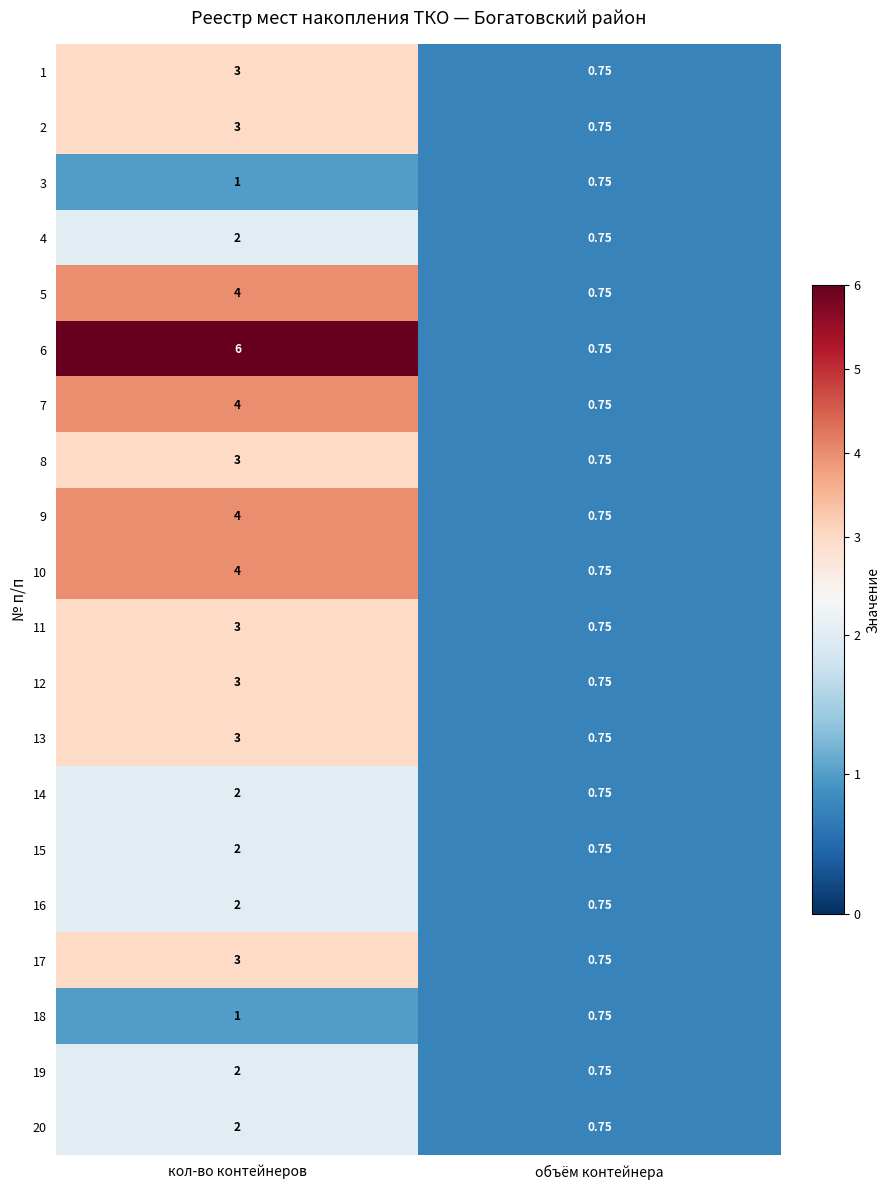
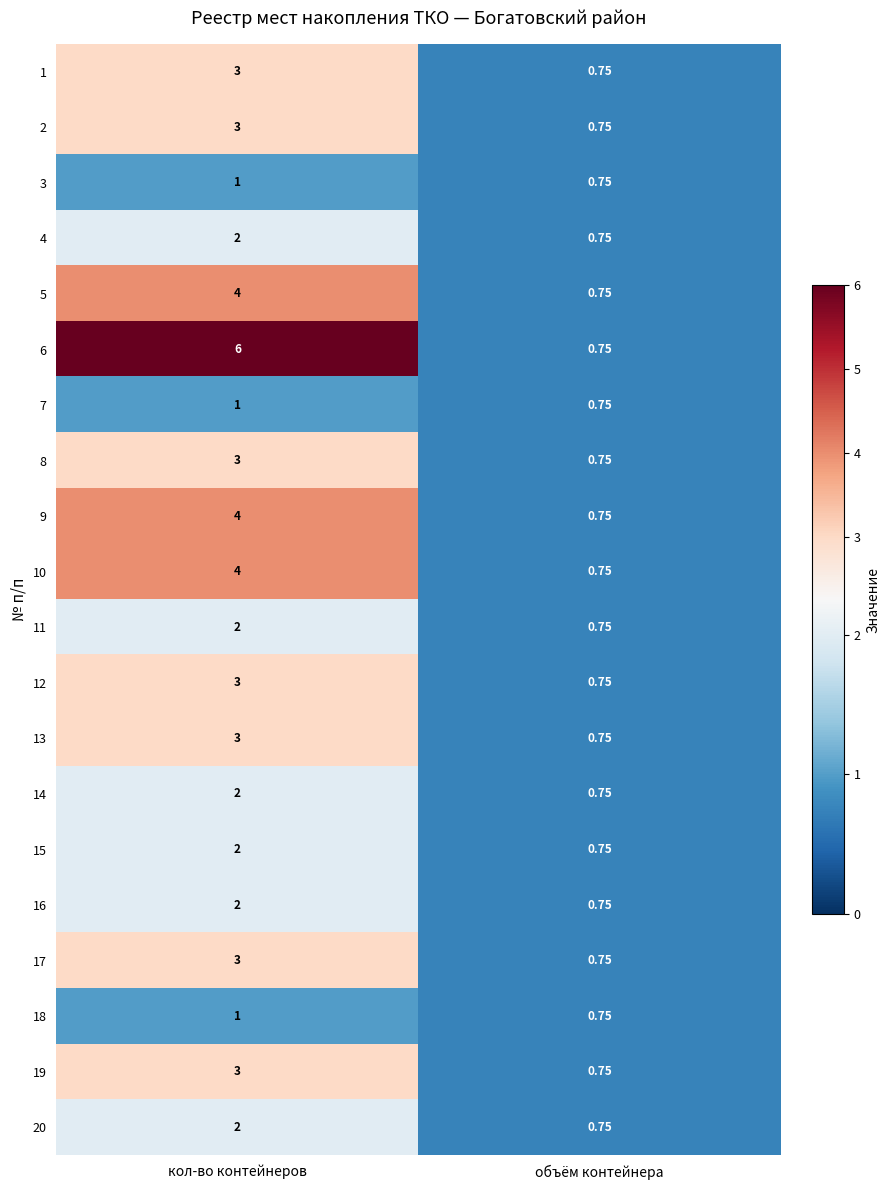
7, кол-во контейнеров: 4 -> 1
11, кол-во контейнеров: 3 -> 2
19, кол-во контейнеров: 2 -> 3
